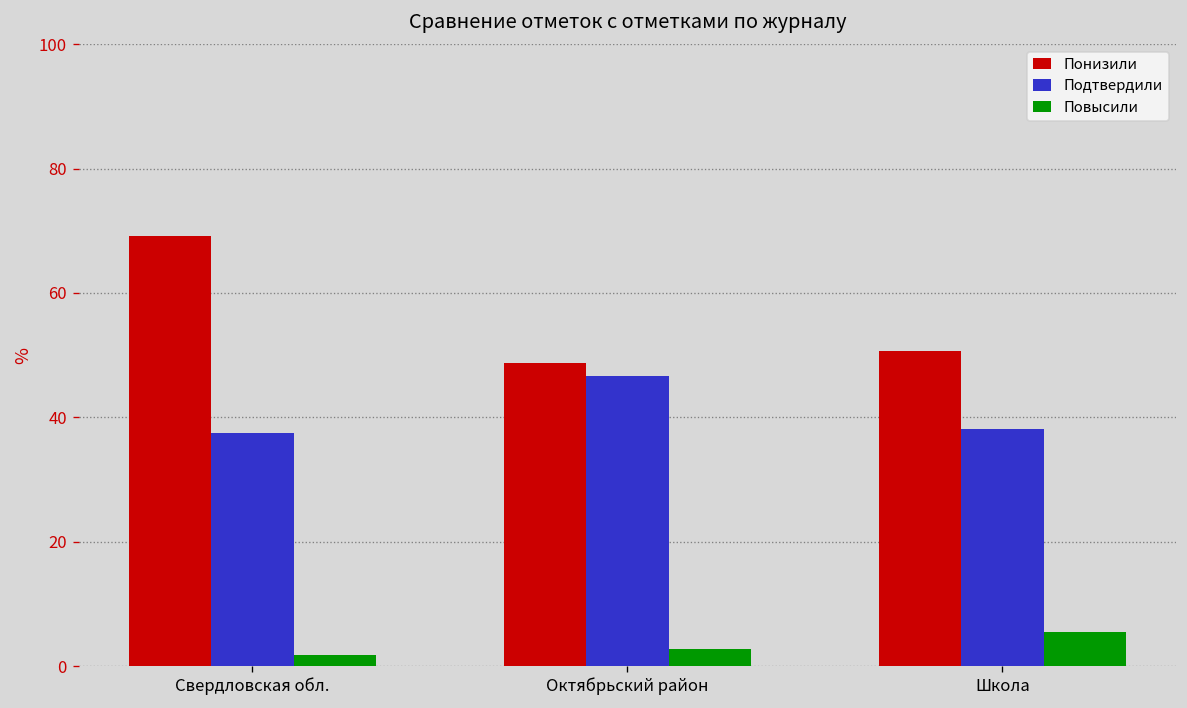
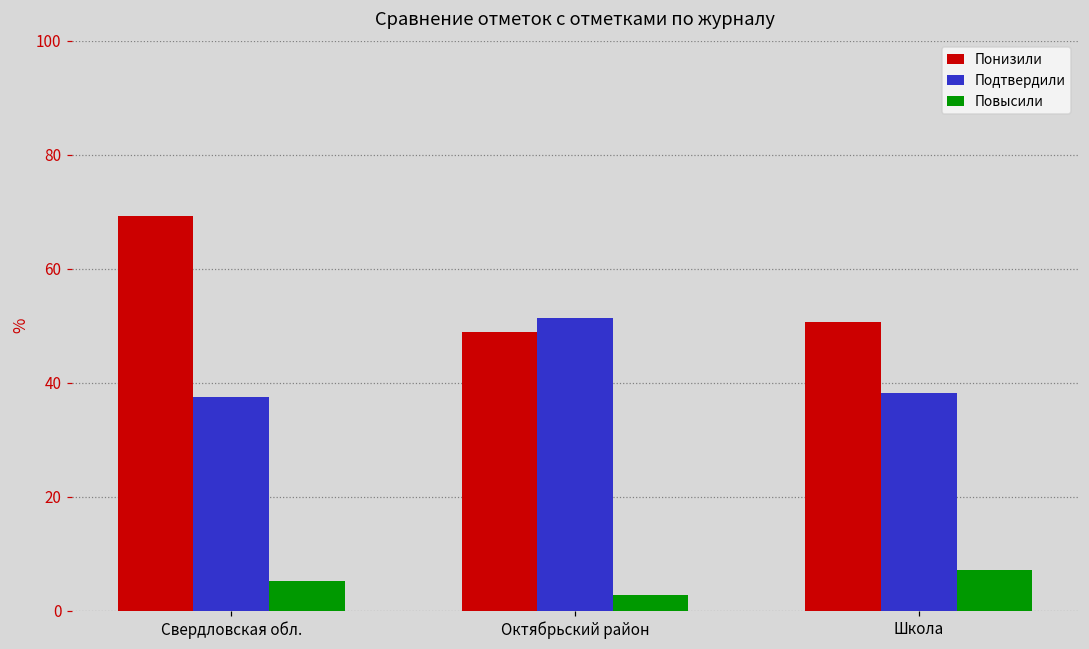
Повысили, Свердловская обл.: 2 -> 5
Подтвердили, Октябрьский район: 47 -> 51
Повысили, Школа: 6 -> 7
